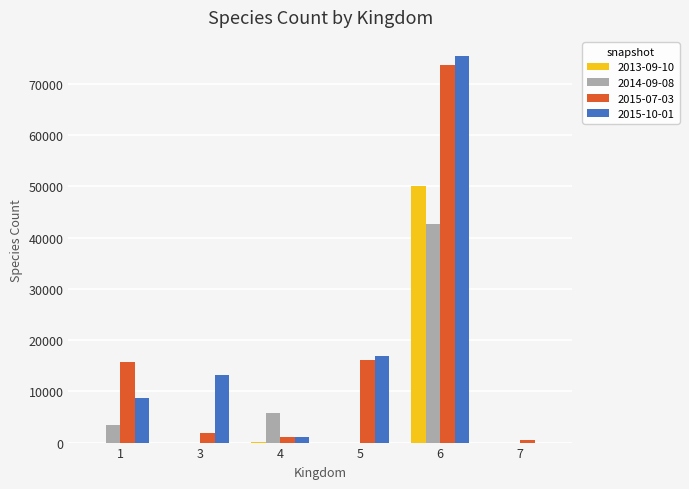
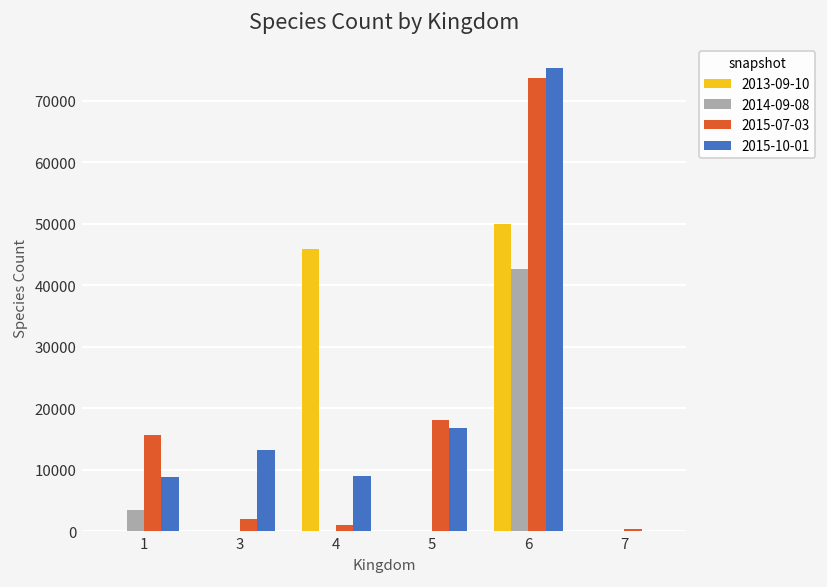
2013-09-10, 4: 0 -> 46000
2014-09-08, 4: 6000 -> 0
2015-10-01, 4: 1000 -> 9000
2015-07-03, 5: 16000 -> 18000
